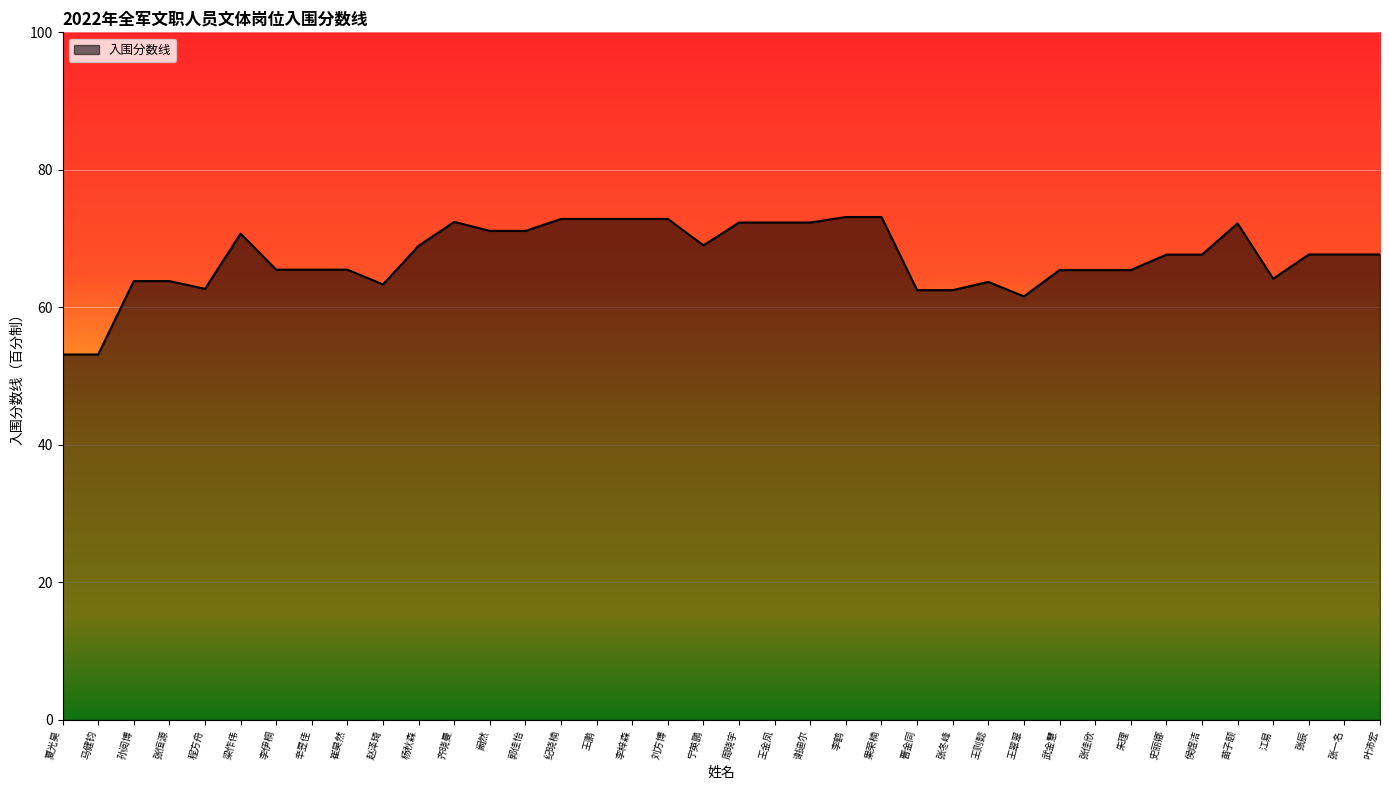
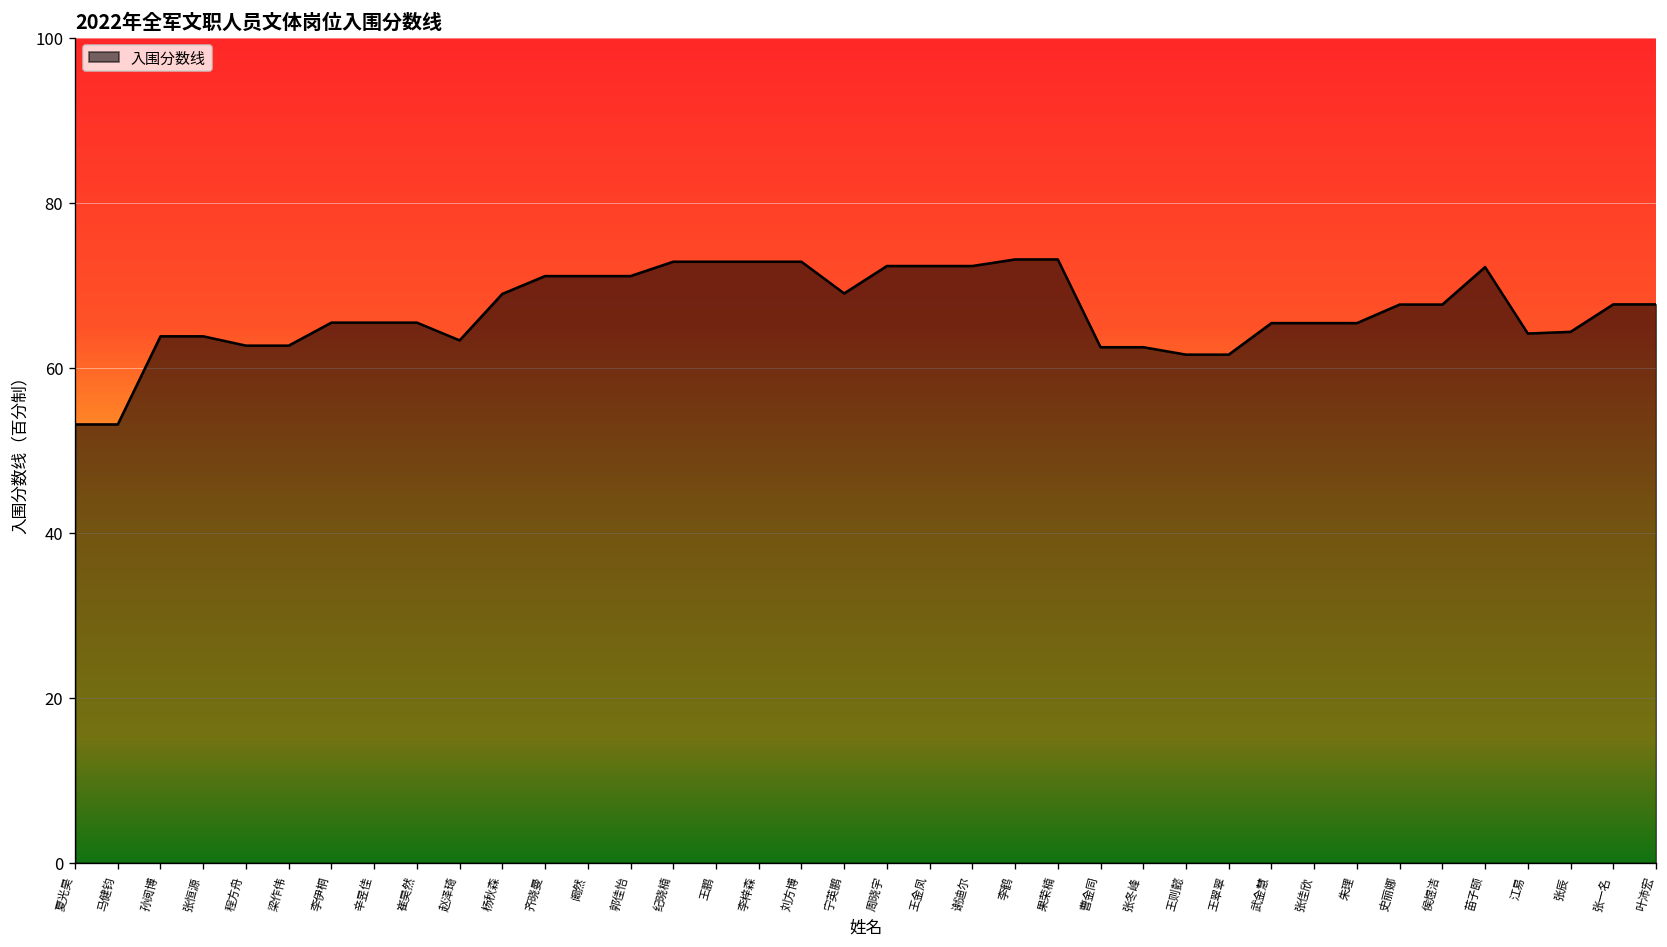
梁作伟: 71 -> 63
齐晓曼: 72 -> 71
王则懿: 64 -> 62
张辰: 68 -> 64
